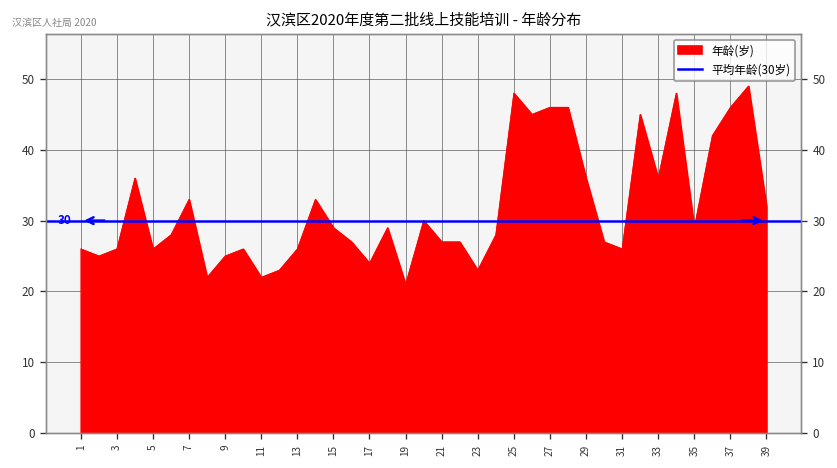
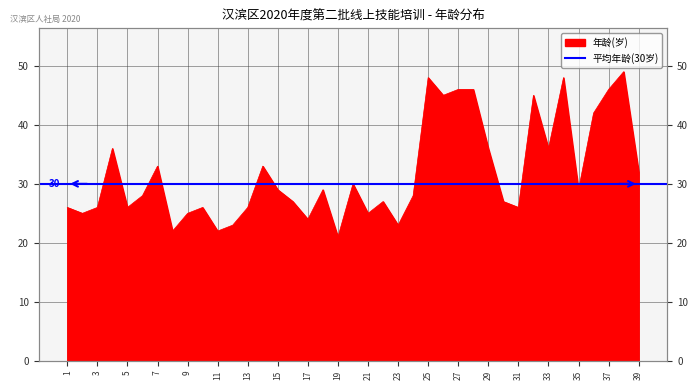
21: 27 -> 25
